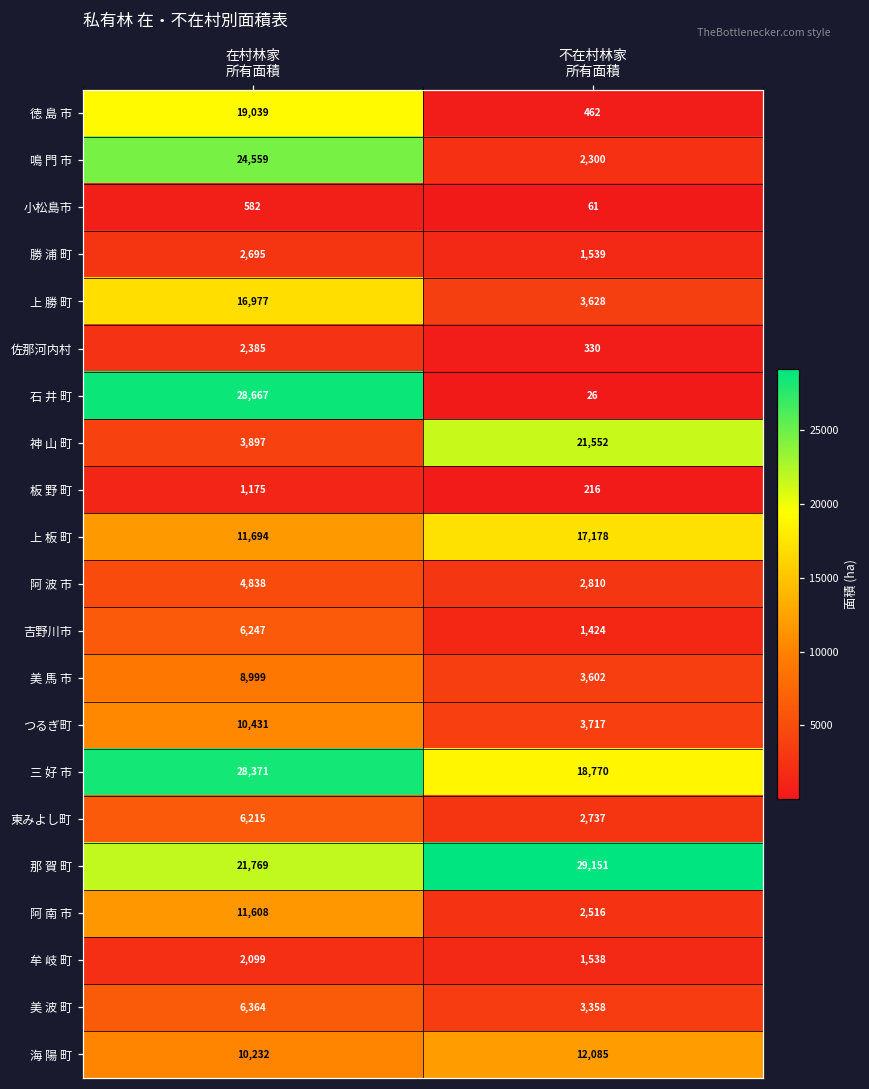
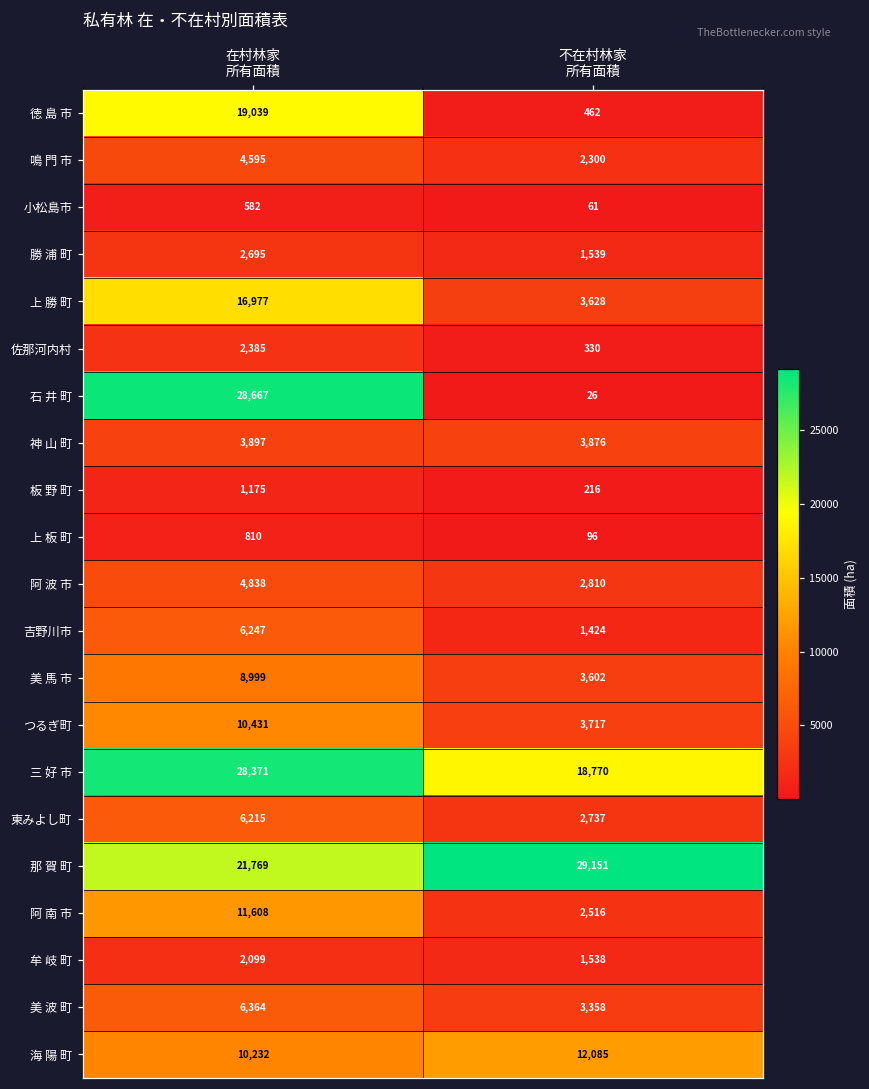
鳴 門 市, 在村林家 所有面積: 24,559 -> 4,595
神 山 町, 不在村林家 所有面積: 21,552 -> 3,876
上 板 町, 在村林家 所有面積: 11,694 -> 810
上 板 町, 不在村林家 所有面積: 17,178 -> 96
